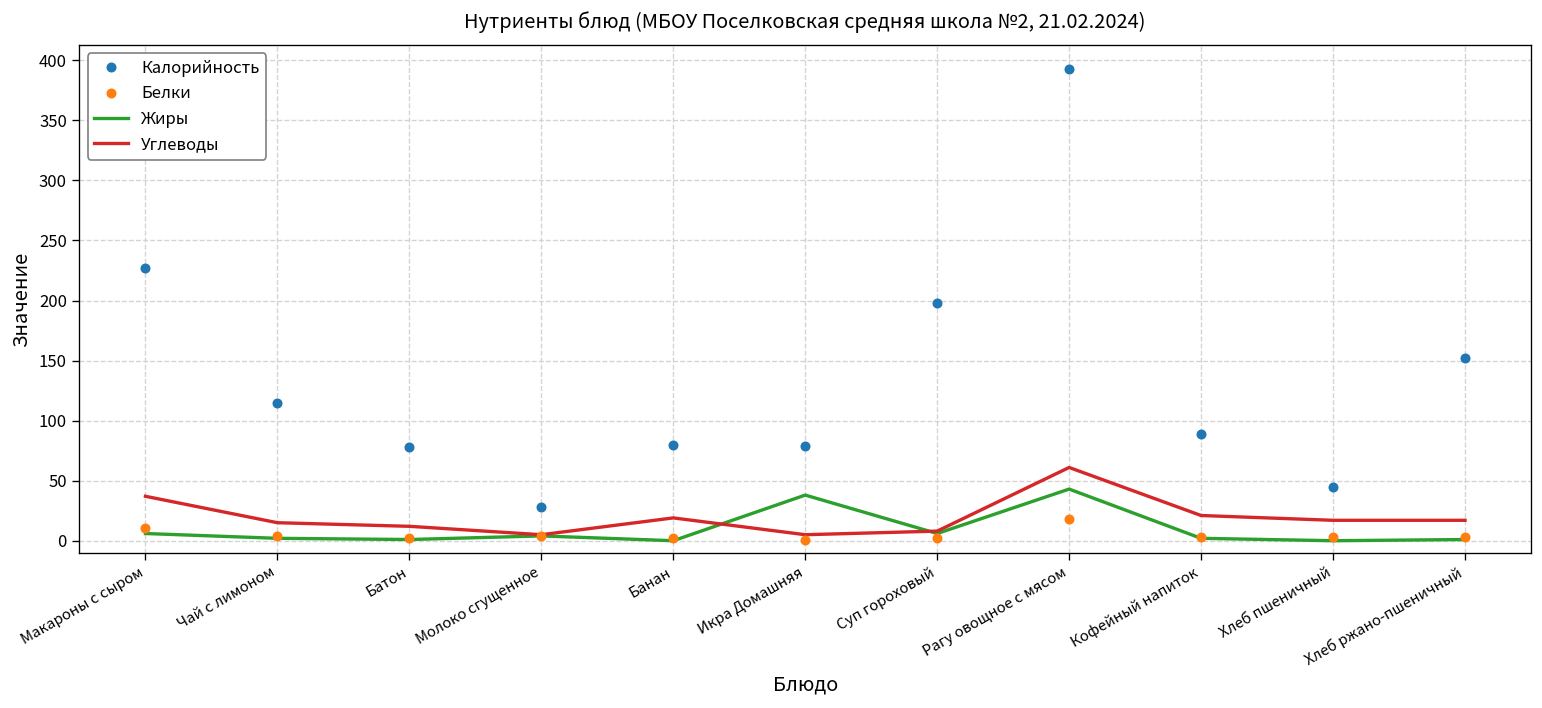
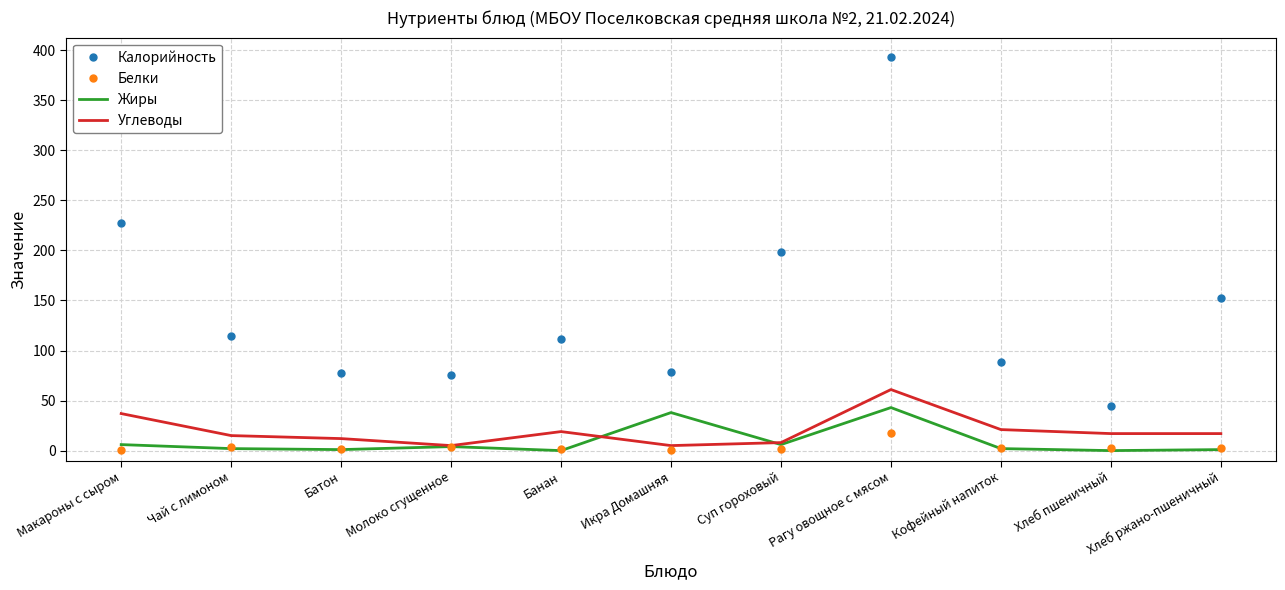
Белки, Макароны с сыром: 11 -> 1
Калорийность, Молоко сгущенное: 28 -> 76
Калорийность, Банан: 80 -> 112
